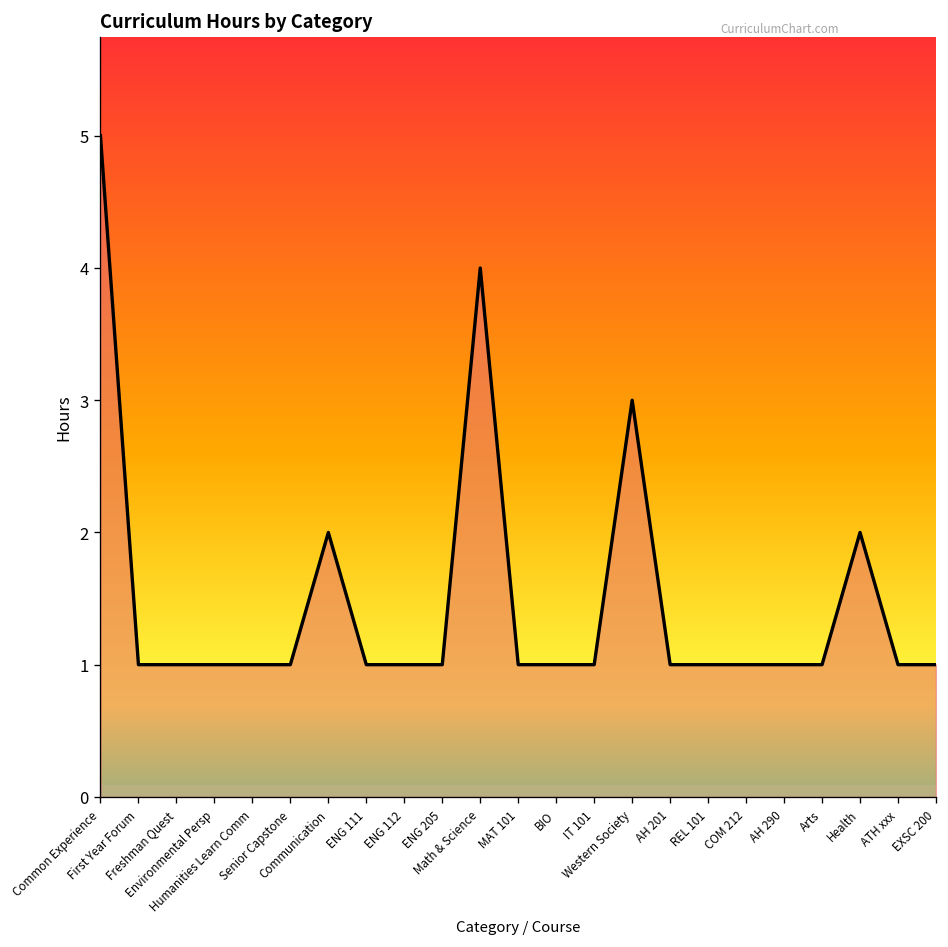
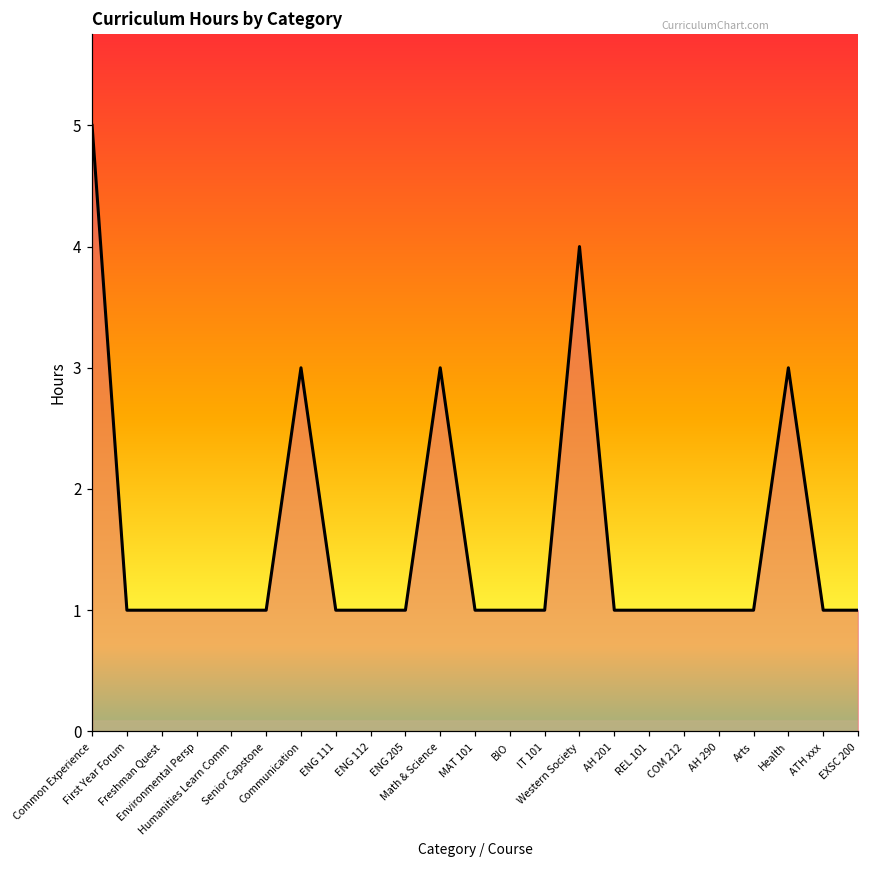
Communication: 2 -> 3
Math & Science: 4 -> 3
Western Society: 3 -> 4
Health: 2 -> 3
